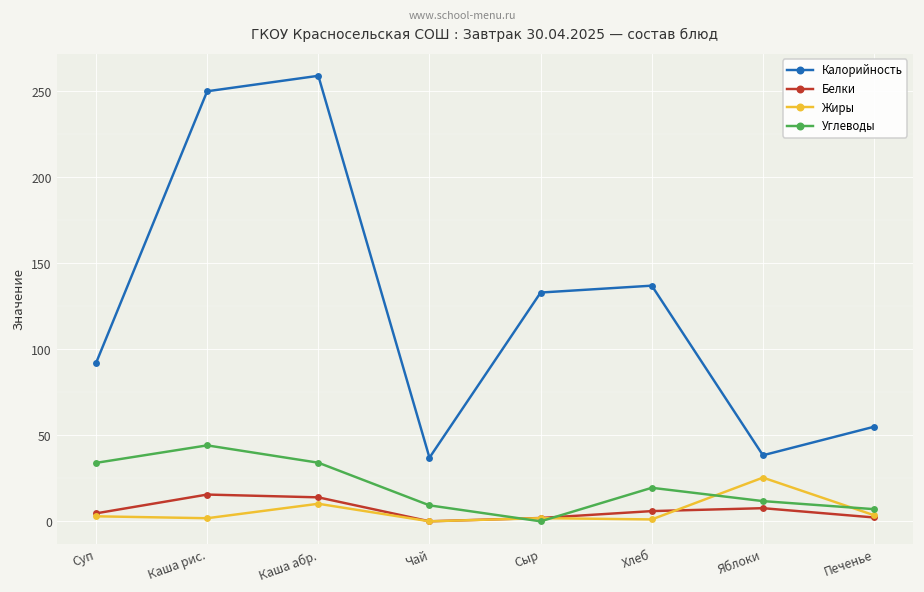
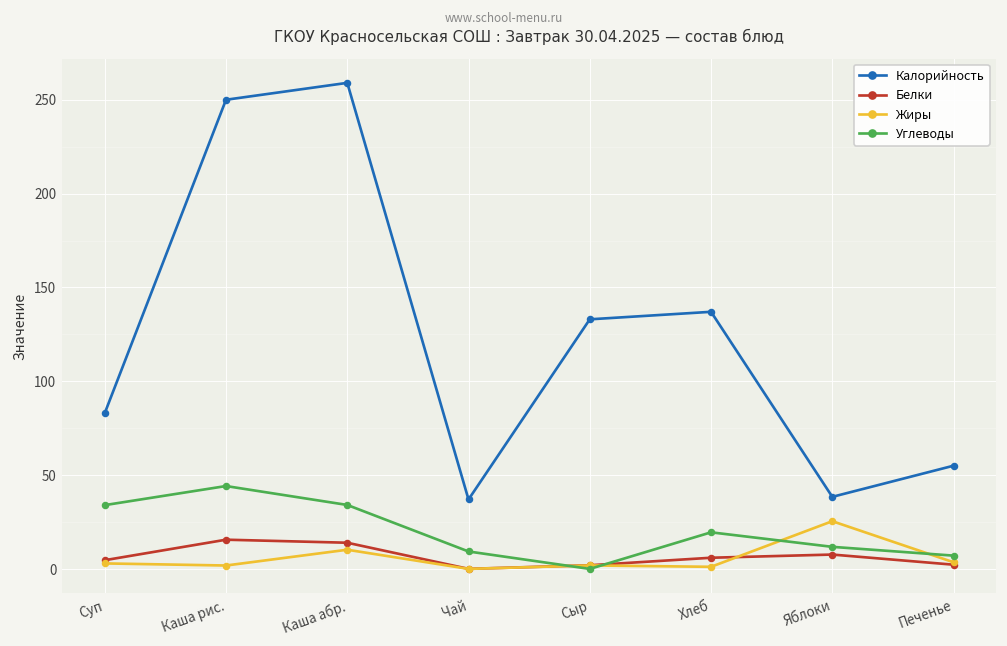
Калорийность, Суп: 92 -> 83
